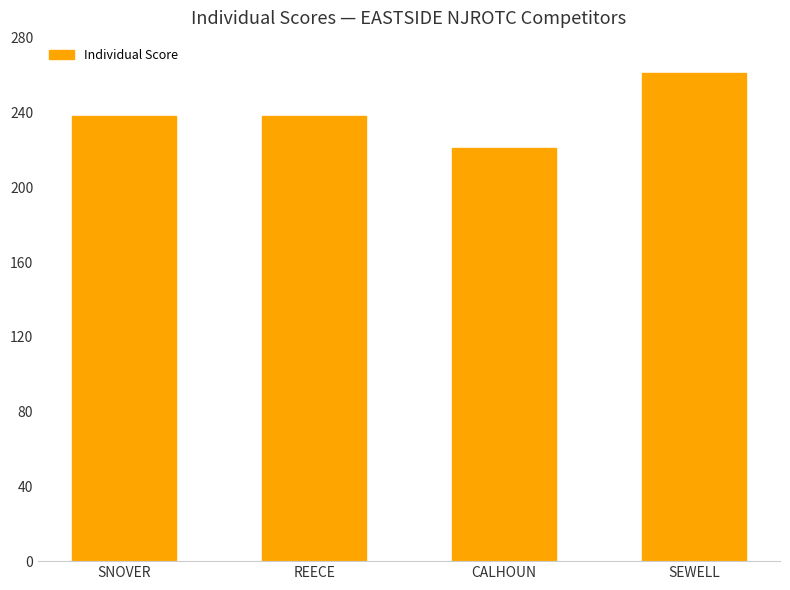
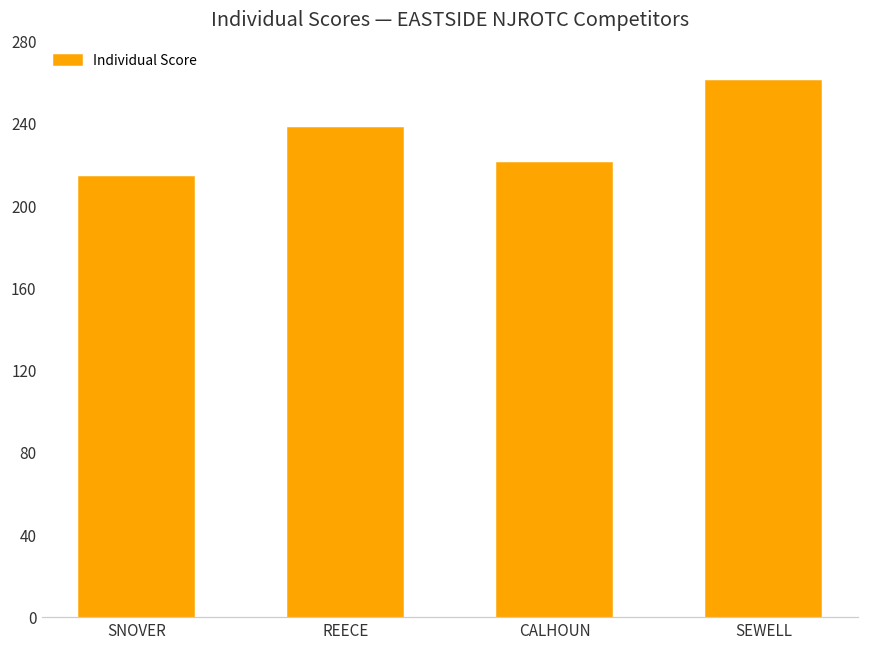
SNOVER: 238 -> 214
